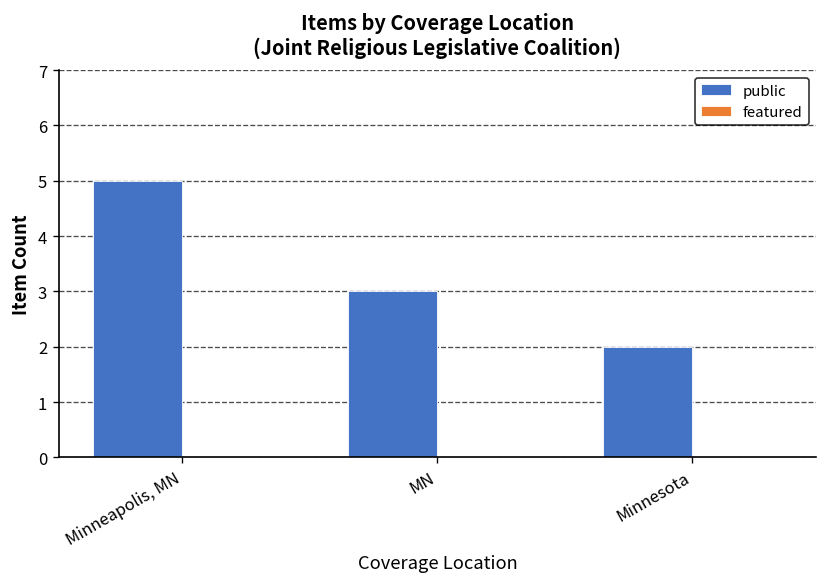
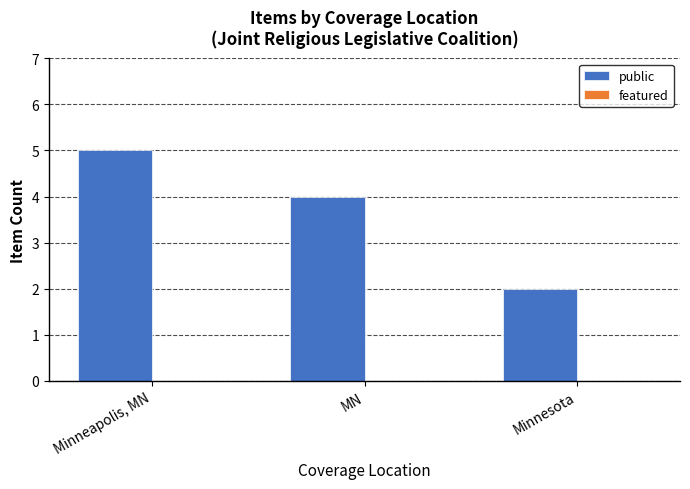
public, MN: 3 -> 4
